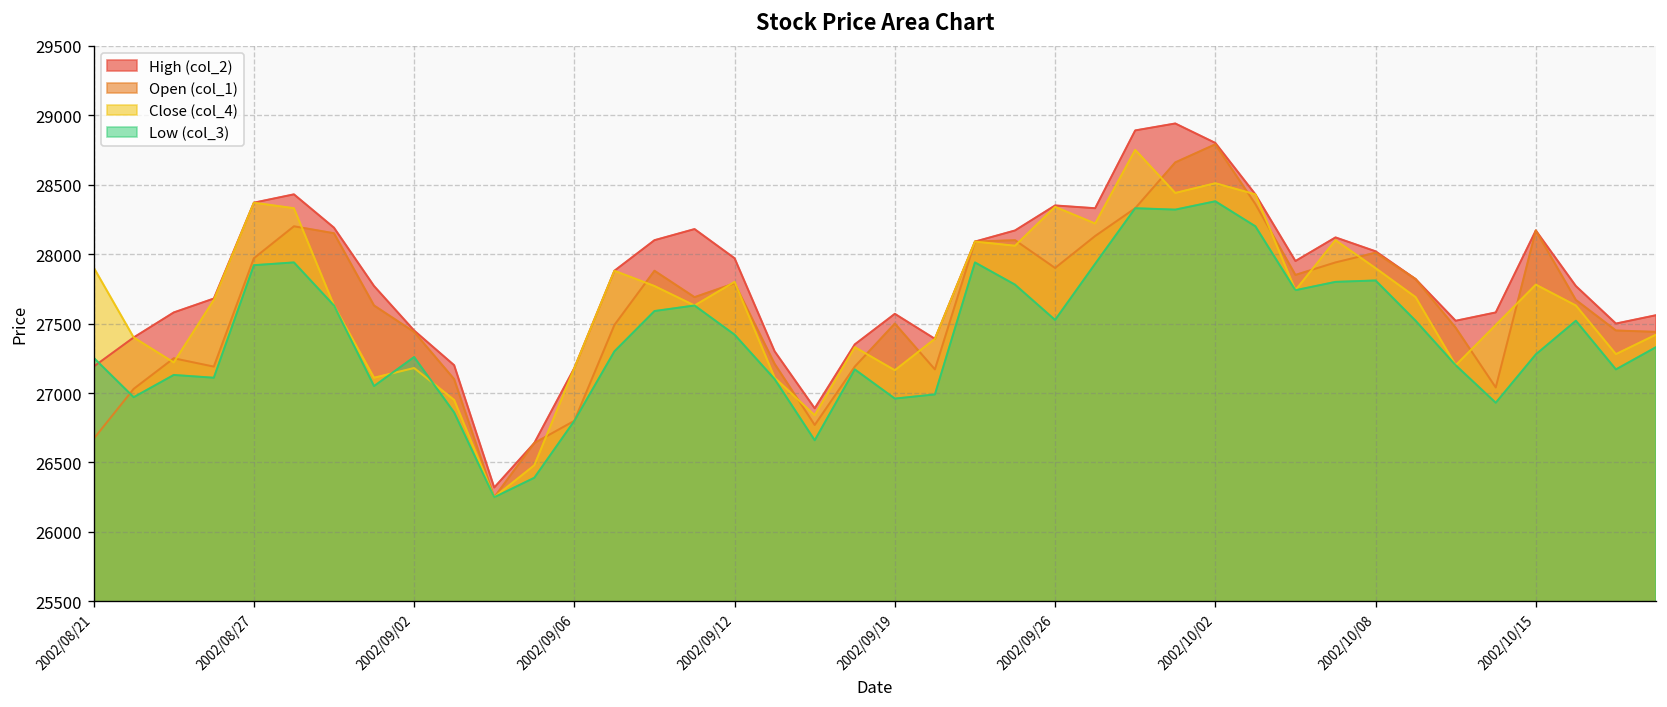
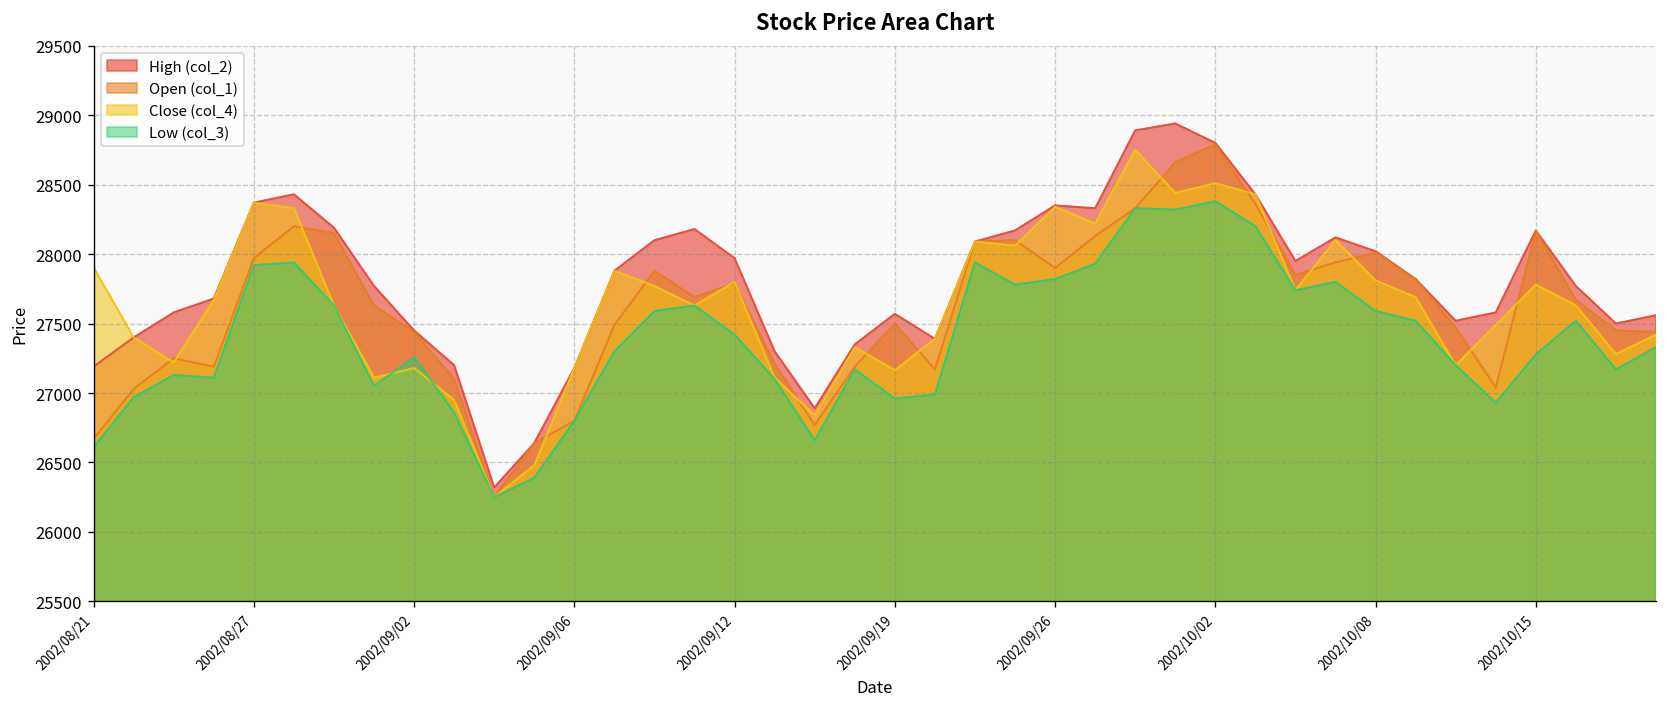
Low (col_3), 2002/08/21: 27250 -> 26610
Low (col_3), 2002/09/26: 27530 -> 27820
Close (col_4), 2002/10/08: 27900 -> 27810
Low (col_3), 2002/10/08: 27810 -> 27590
